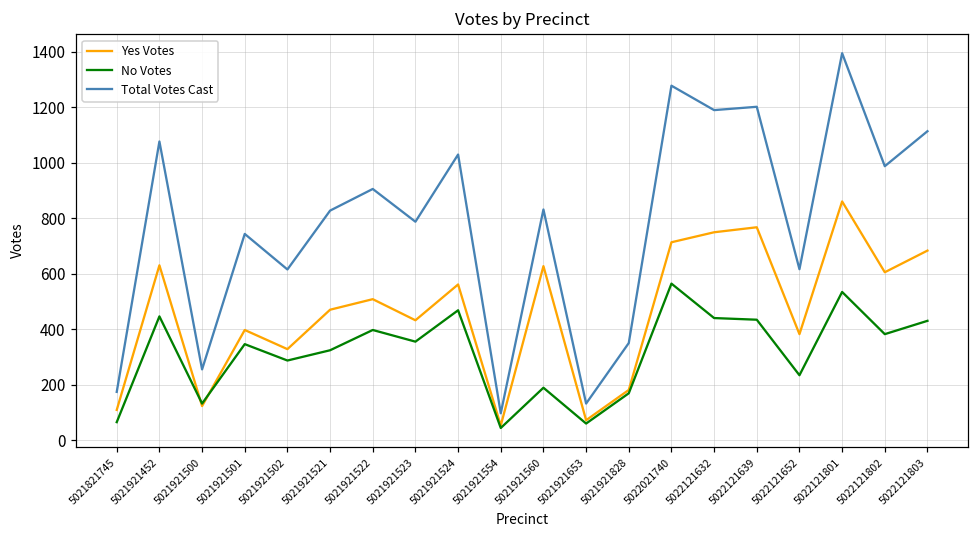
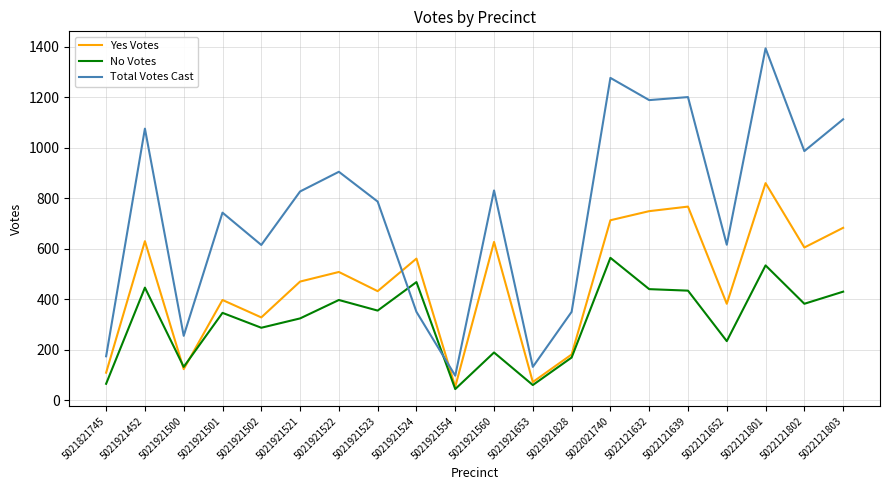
Total Votes Cast, 5021921524: 1030 -> 350
